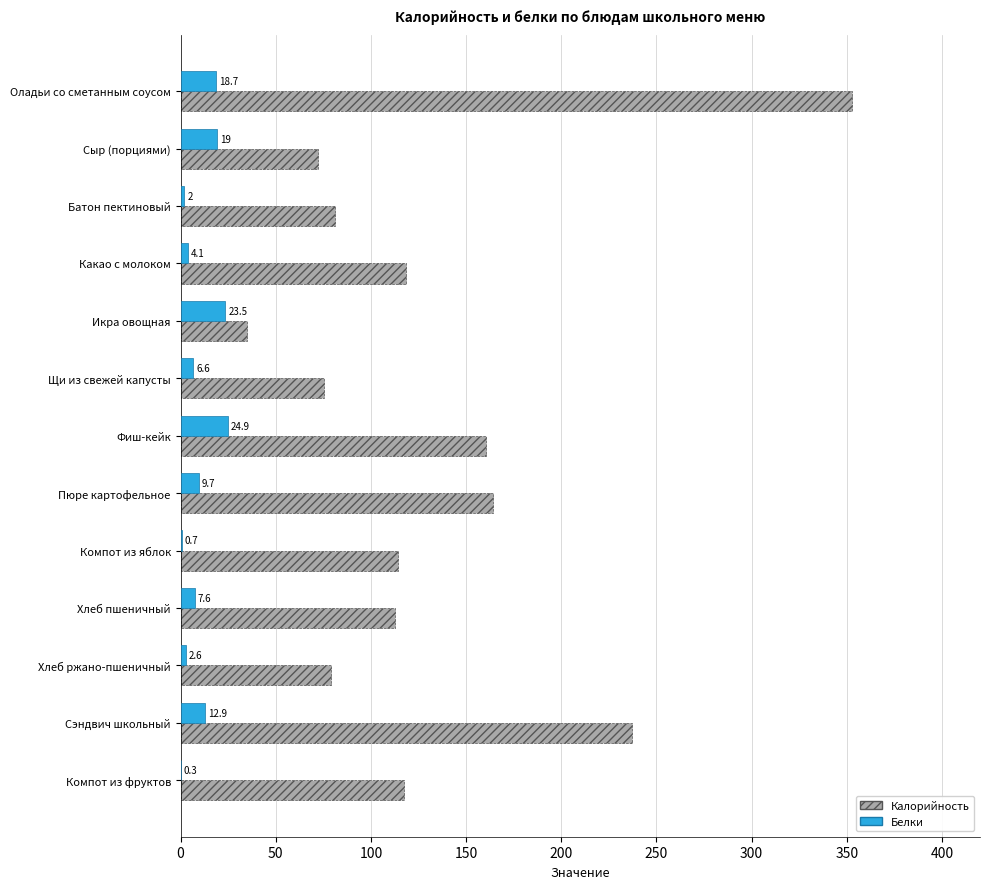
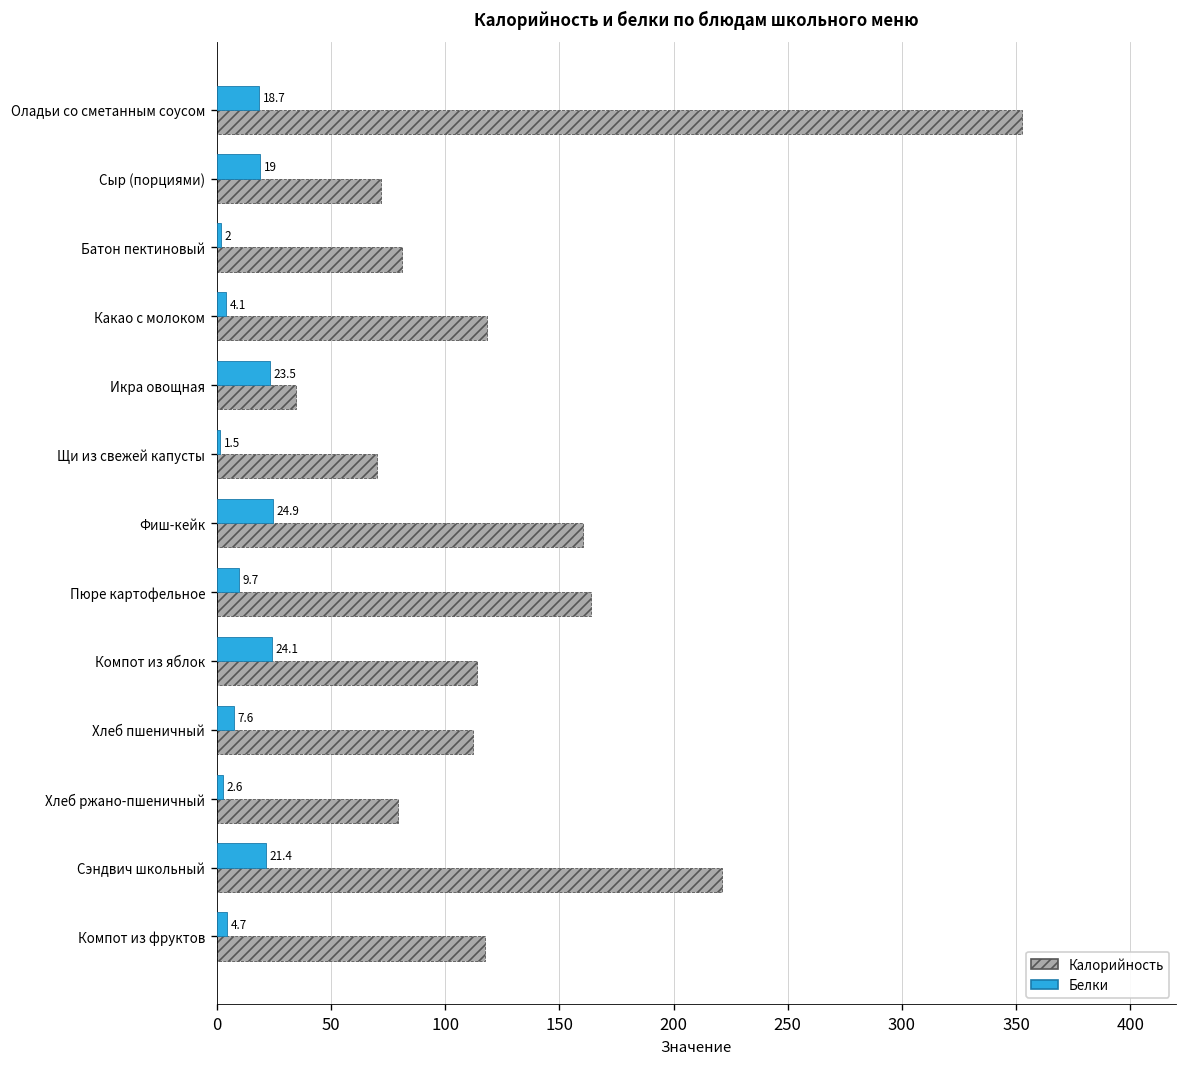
Белки, Щи из свежей капусты: 6.6 -> 1.5
Калорийность, Щи из свежей капусты: 75 -> 70
Белки, Компот из яблок: 0.7 -> 24.1
Белки, Сэндвич школьный: 12.9 -> 21.4
Калорийность, Сэндвич школьный: 237 -> 221
Белки, Компот из фруктов: 0.3 -> 4.7
